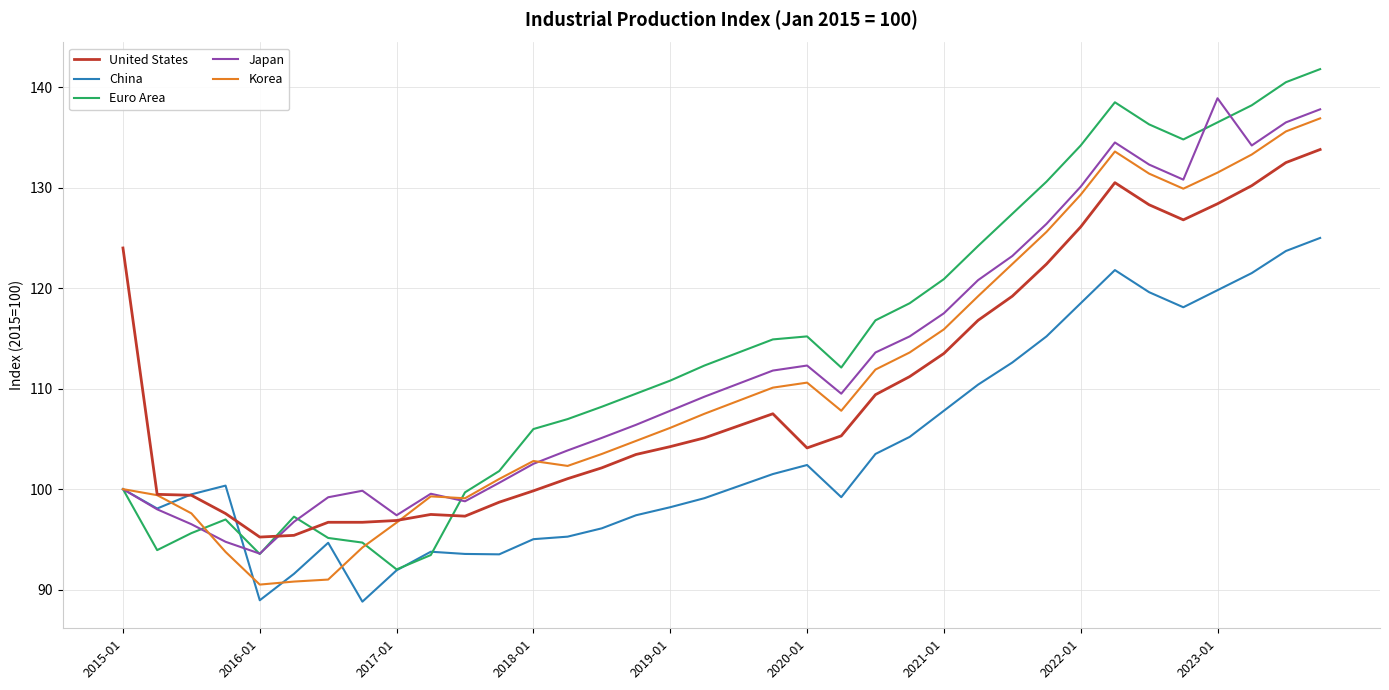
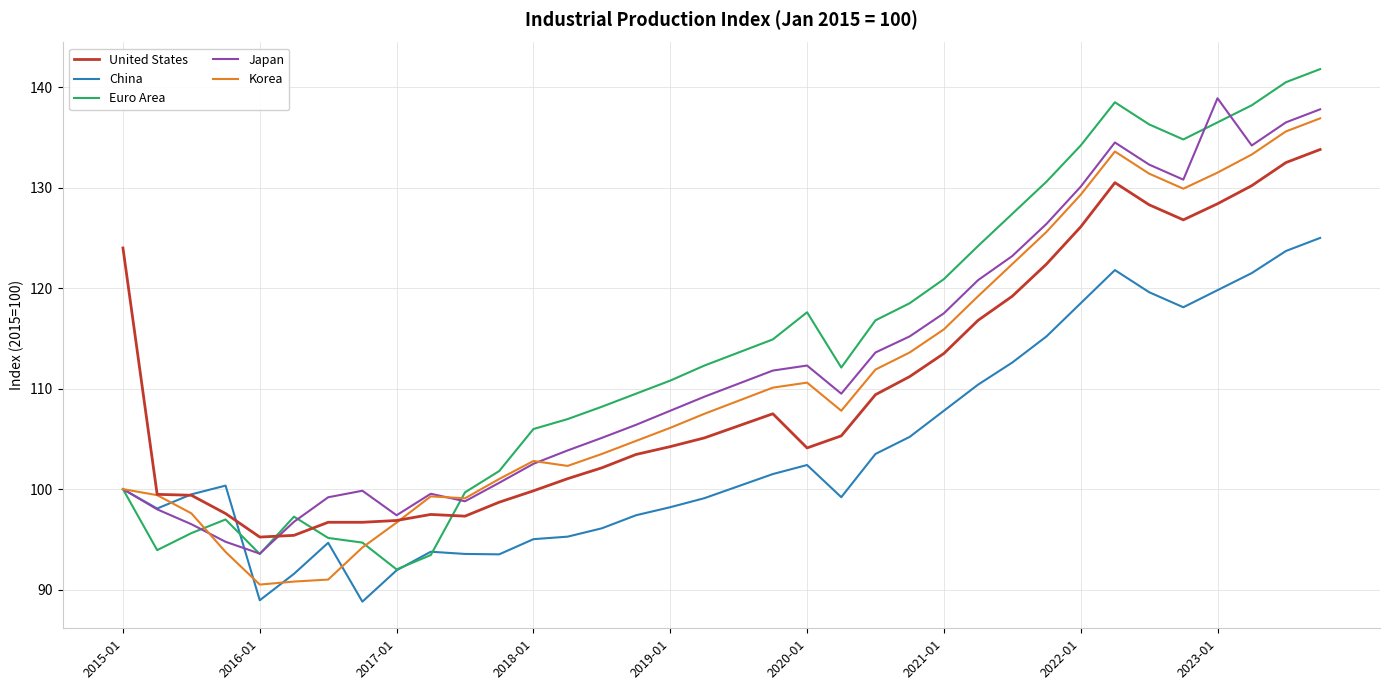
Euro Area, 2020-01: 115.2 -> 117.6
